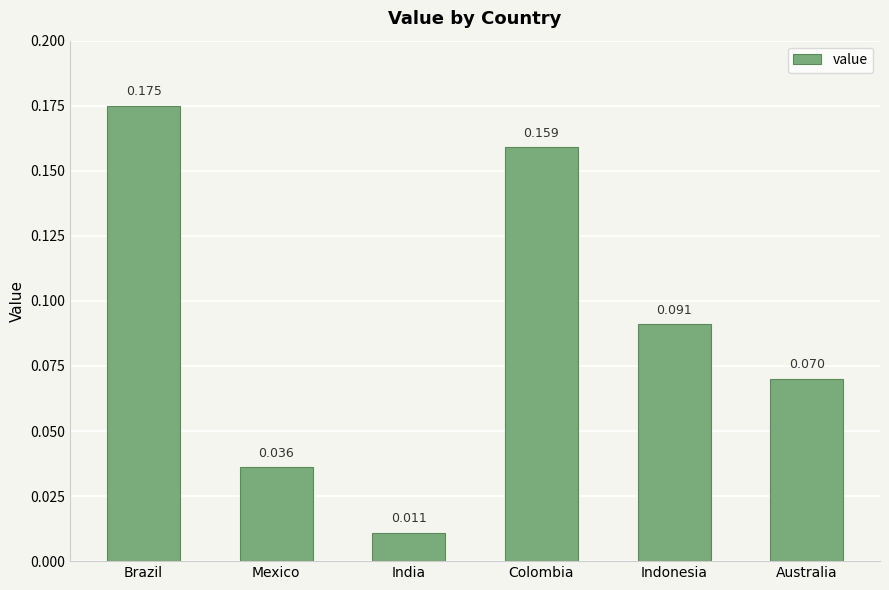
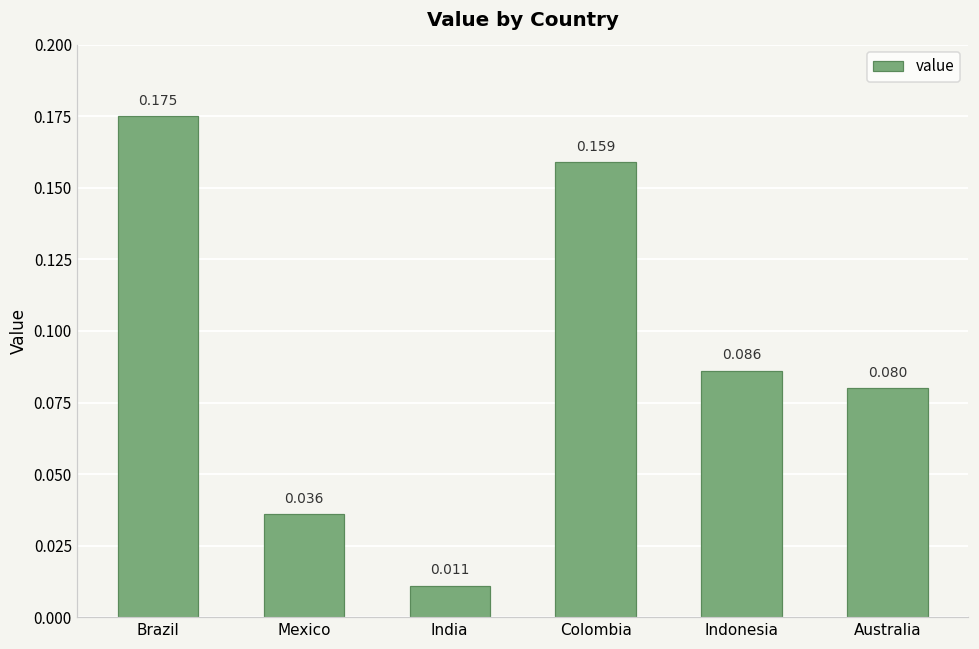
Indonesia: 0.091 -> 0.086
Australia: 0.070 -> 0.080
